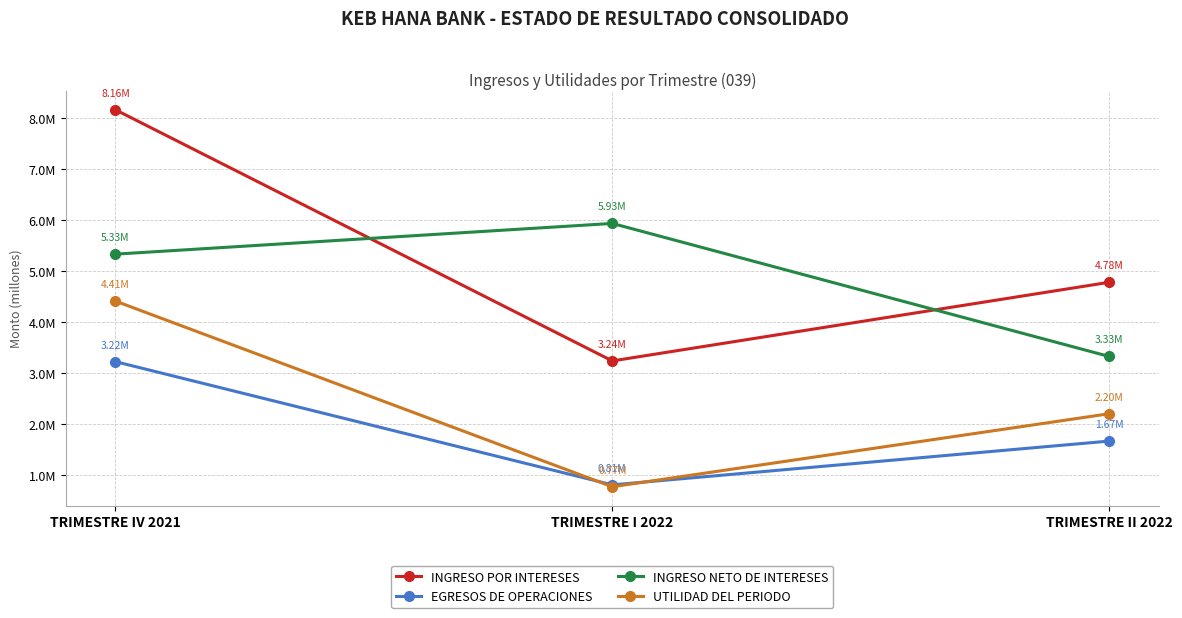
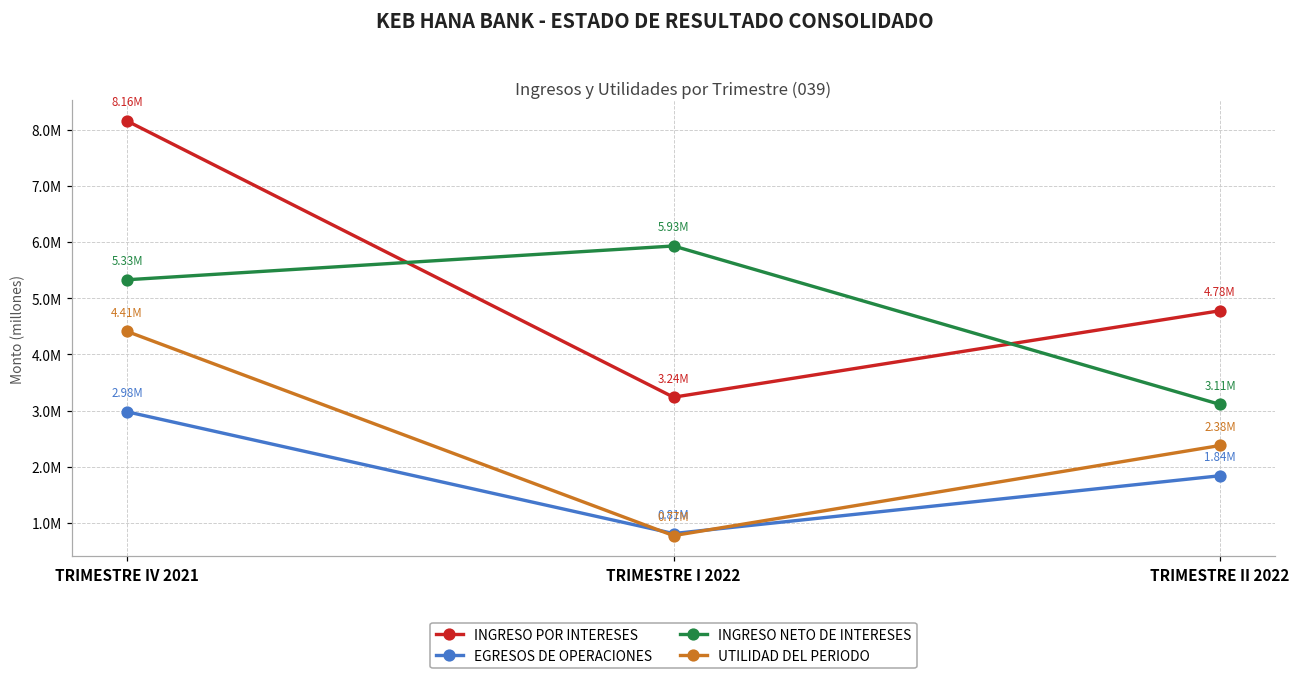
EGRESOS DE OPERACIONES, TRIMESTRE IV 2021: 3.22M -> 2.98M
EGRESOS DE OPERACIONES, TRIMESTRE II 2022: 1.67M -> 1.84M
INGRESO NETO DE INTERESES, TRIMESTRE II 2022: 3.33M -> 3.11M
UTILIDAD DEL PERIODO, TRIMESTRE II 2022: 2.20M -> 2.38M
